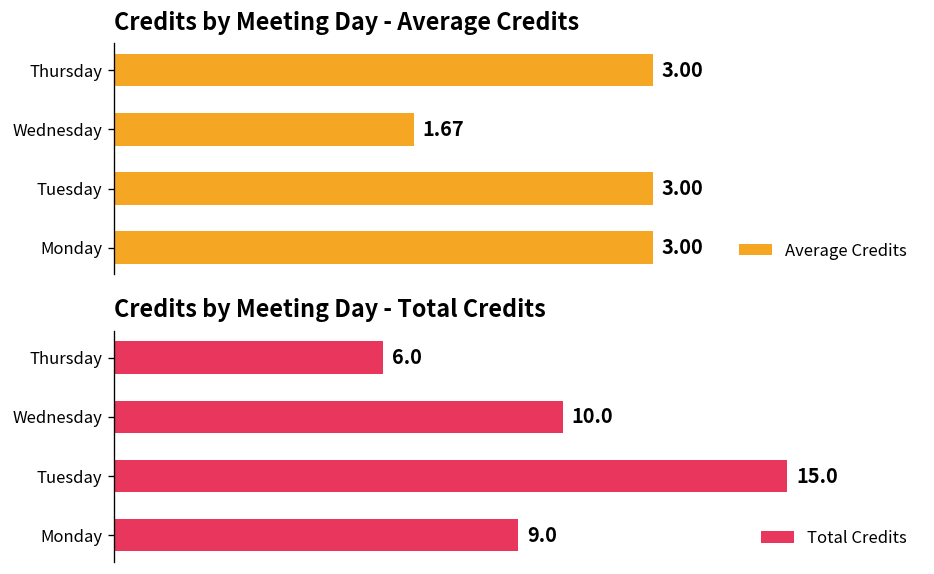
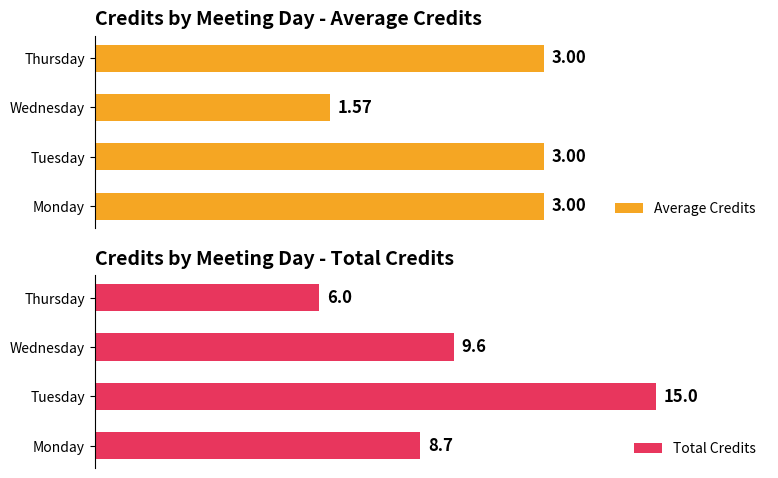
Credits by Meeting Day - Average Credits, Wednesday: 1.67 -> 1.57
Credits by Meeting Day - Total Credits, Wednesday: 10.0 -> 9.6
Credits by Meeting Day - Total Credits, Monday: 9.0 -> 8.7
